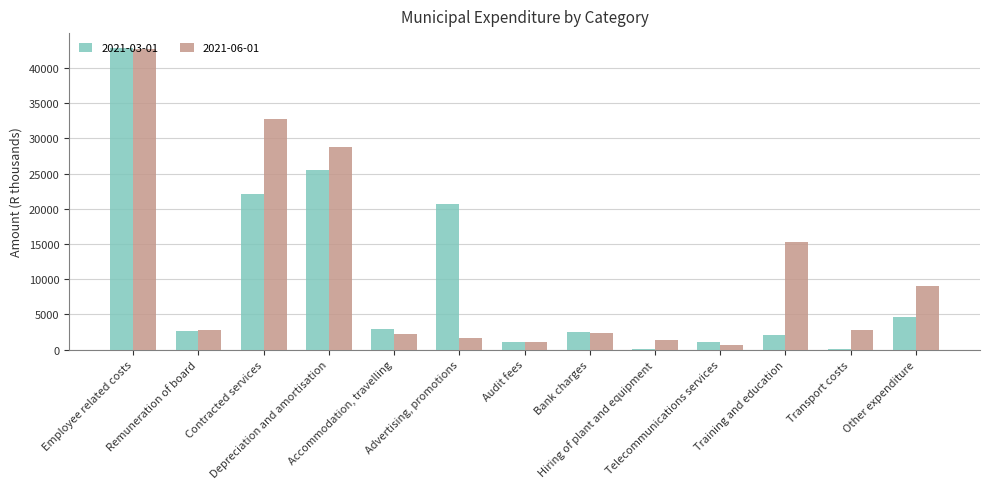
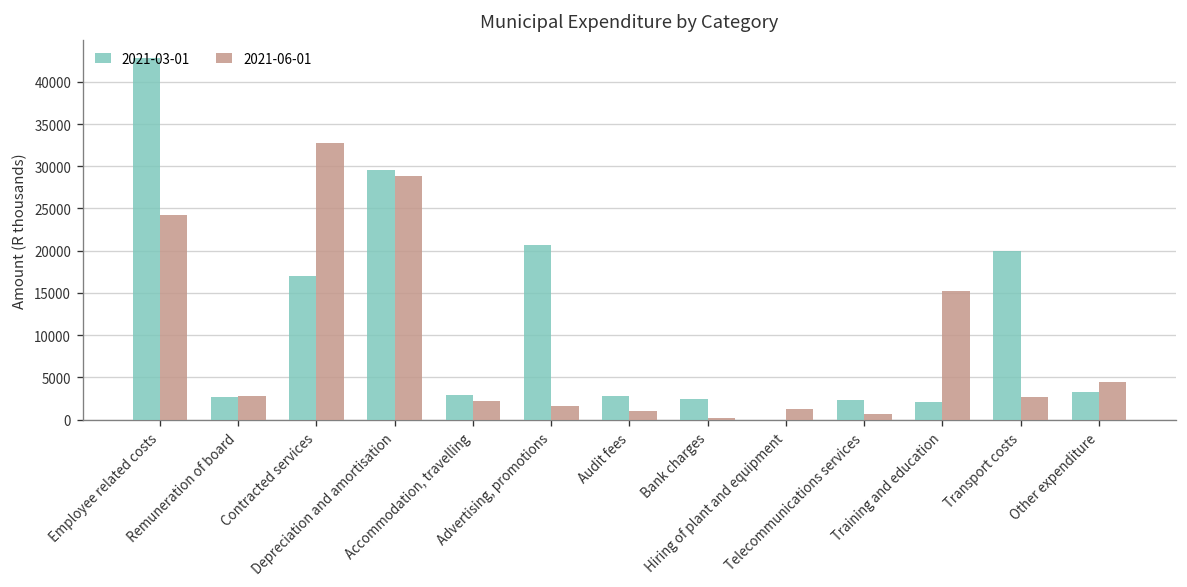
2021-06-01, Employee related costs: 43000 -> 24000
2021-03-01, Contracted services: 22000 -> 17000
2021-03-01, Depreciation and amortisation: 26000 -> 30000
2021-03-01, Audit fees: 1000 -> 3000
2021-06-01, Bank charges: 2000 -> 0
2021-03-01, Telecommunications services: 1000 -> 2000
2021-03-01, Transport costs: 0 -> 20000
2021-03-01, Other expenditure: 5000 -> 3000
2021-06-01, Other expenditure: 9000 -> 4000
